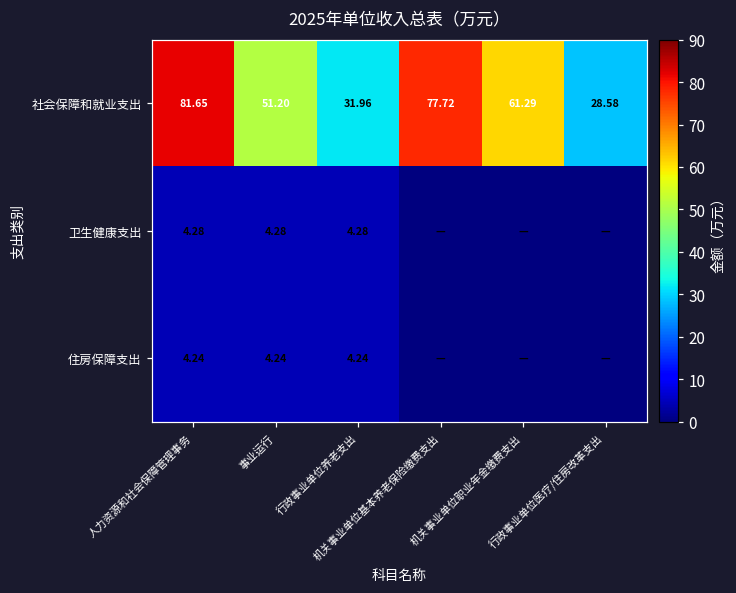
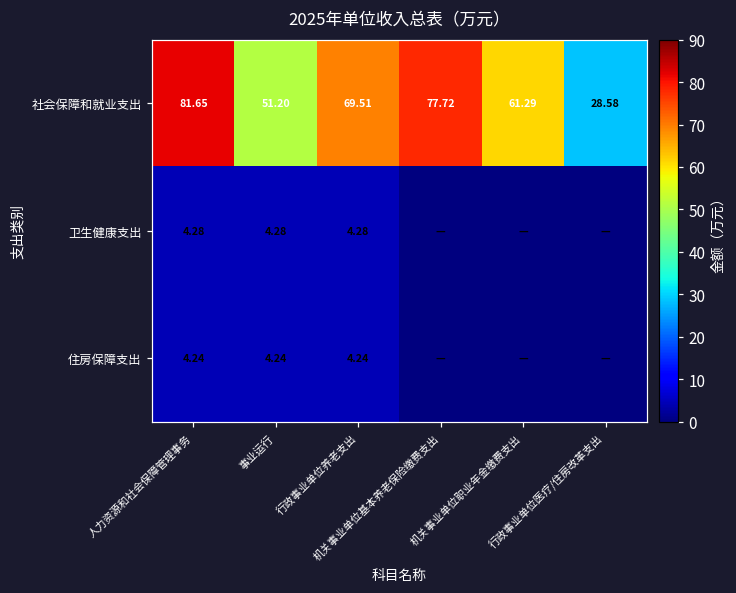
社会保障和就业支出, 行政事业单位养老支出: 31.96 -> 69.51
